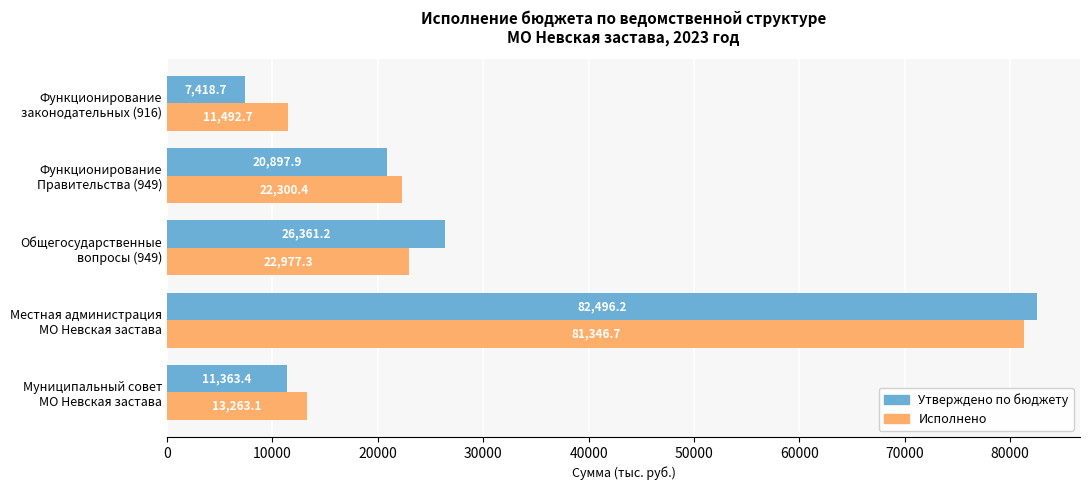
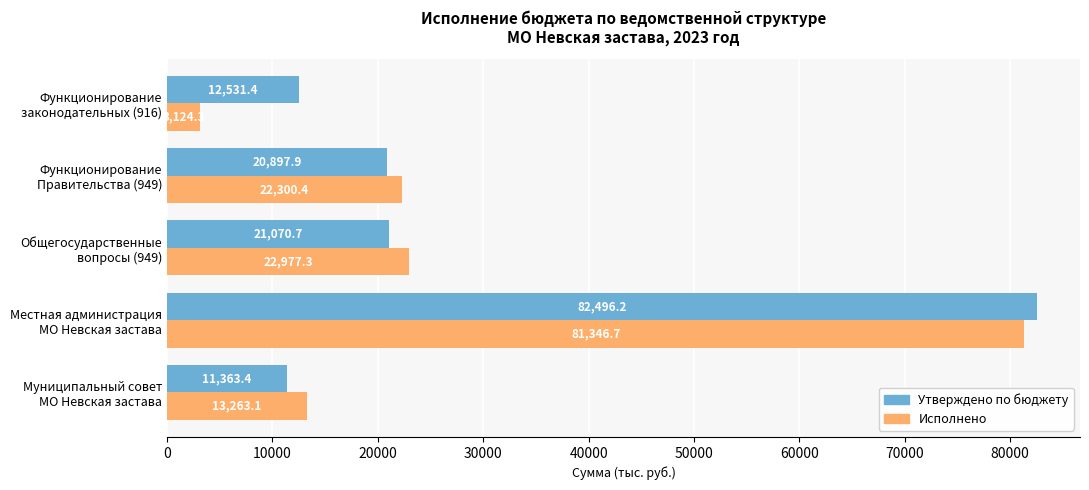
Утверждено по бюджету, Функционирование законодательных (916): 7,418.7 -> 12,531.4
Исполнено, Функционирование законодательных (916): 11,492.7 -> 3,124.3
Утверждено по бюджету, Общегосударственные вопросы (949): 26,361.2 -> 21,070.7
